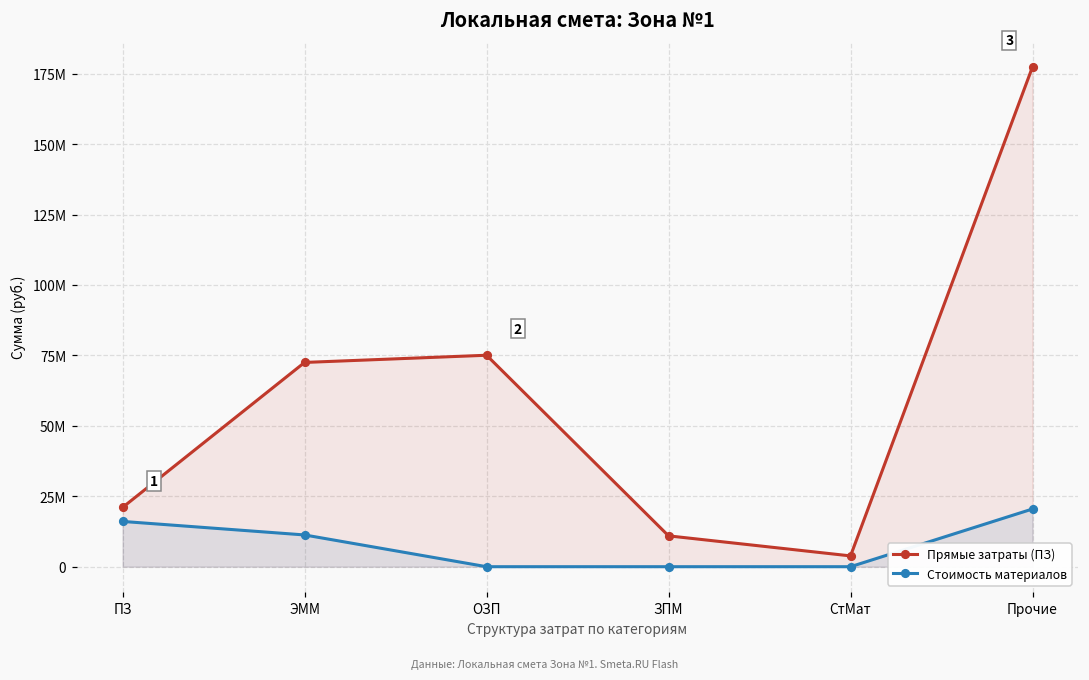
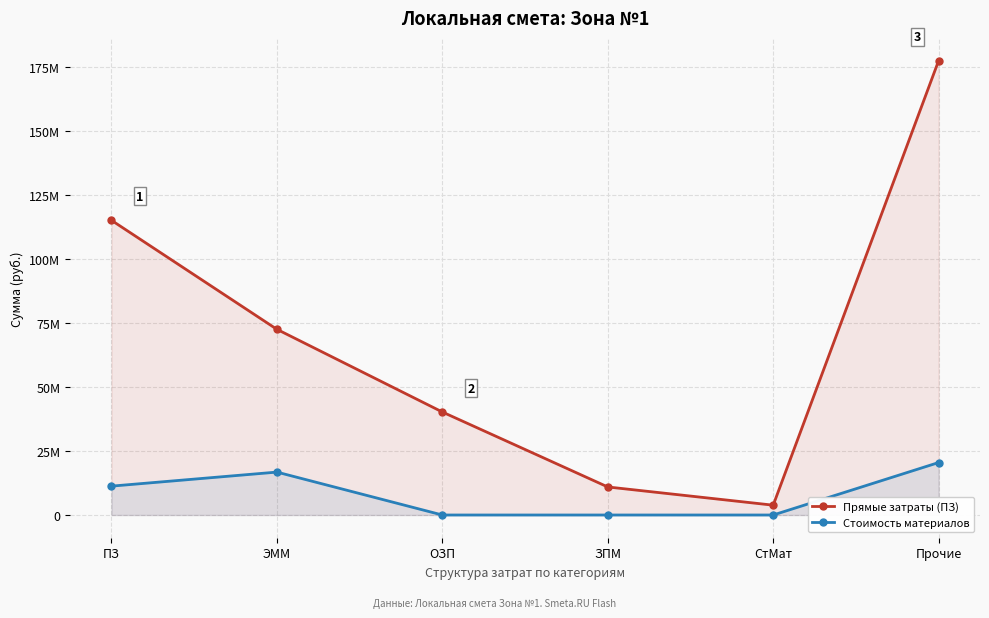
Прямые затраты (ПЗ), ПЗ: 21000000 -> 115000000
Стоимость материалов, ПЗ: 16000000 -> 11000000
Стоимость материалов, ЭММ: 11000000 -> 17000000
Прямые затраты (ПЗ), ОЗП: 75000000 -> 40000000
